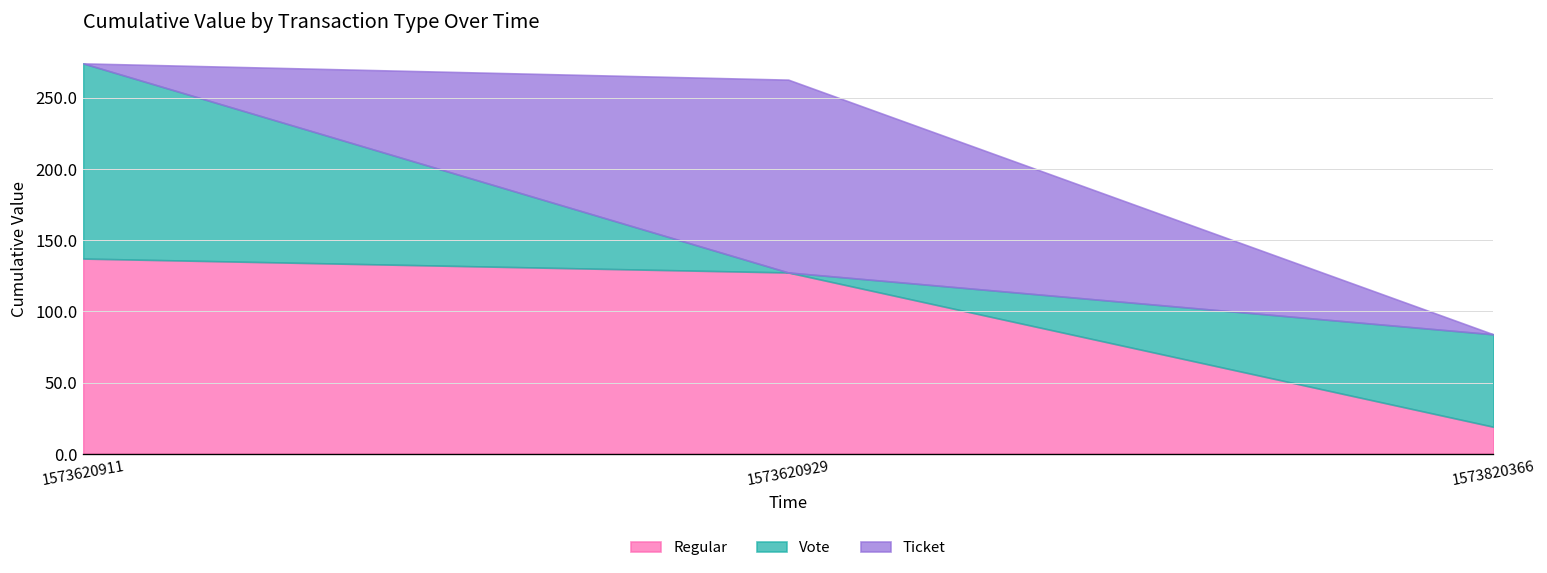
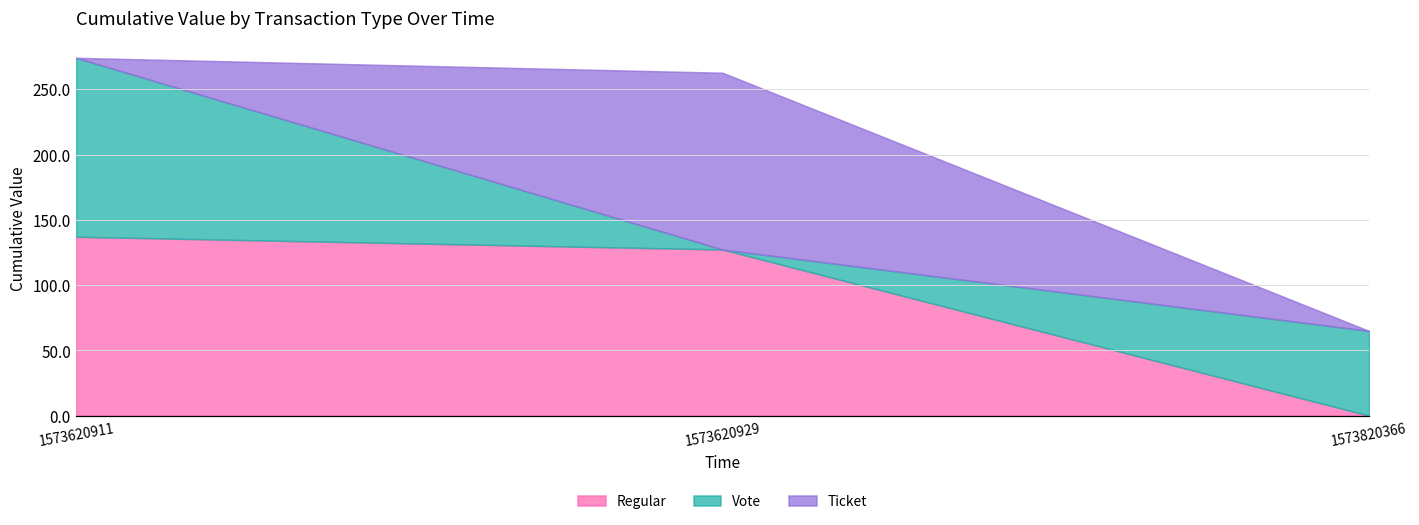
Regular, 1573820366: 19 -> 0
